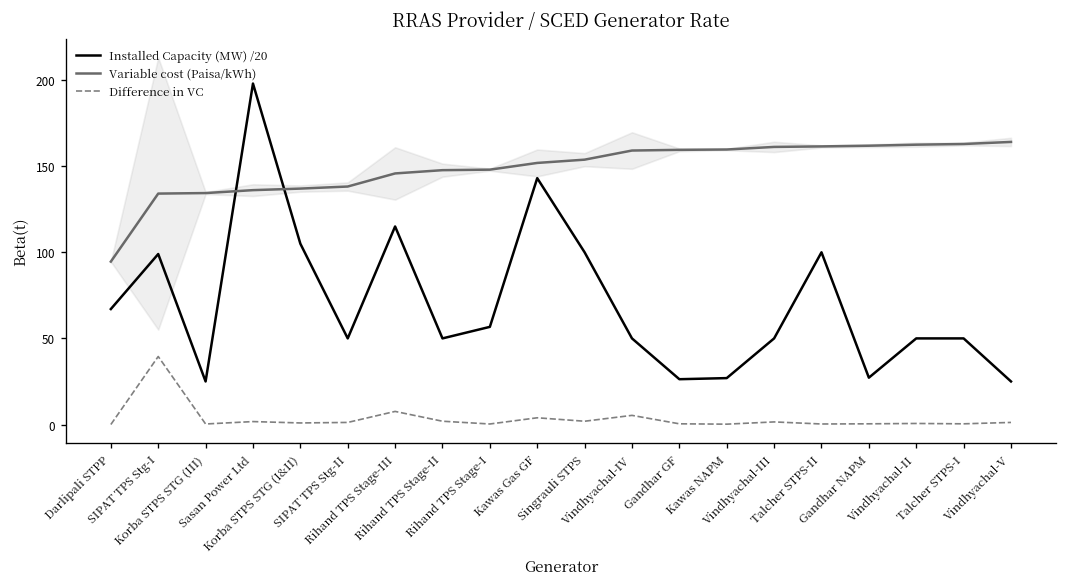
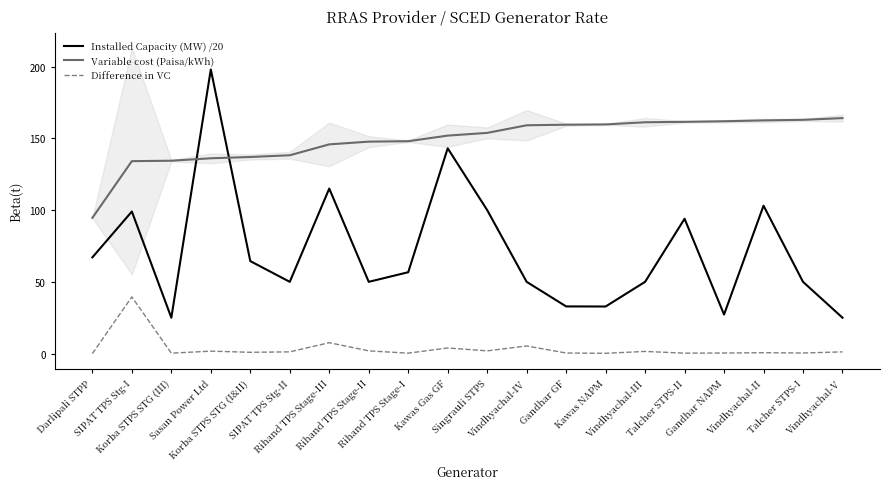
Installed Capacity (MW) /20, Korba STPS STG (I&II): 105 -> 64
Installed Capacity (MW) /20, Gandhar GF: 26 -> 33
Installed Capacity (MW) /20, Kawas NAPM: 27 -> 33
Installed Capacity (MW) /20, Talcher STPS-II: 100 -> 94
Installed Capacity (MW) /20, Vindhyachal-II: 50 -> 103
